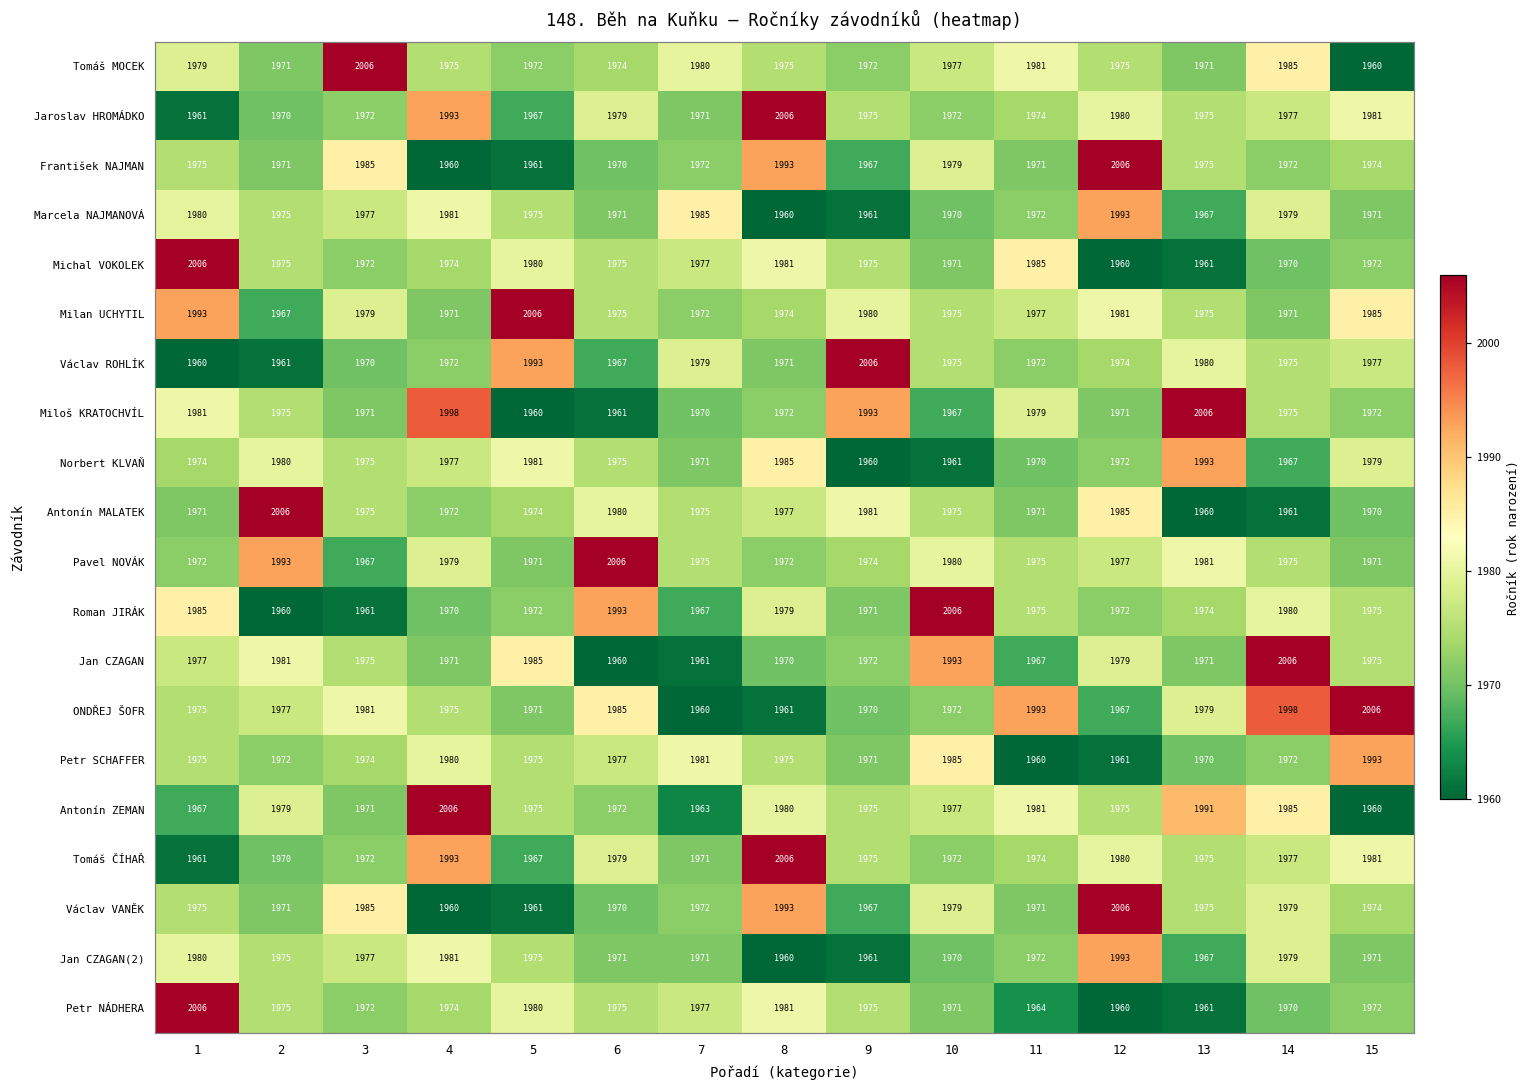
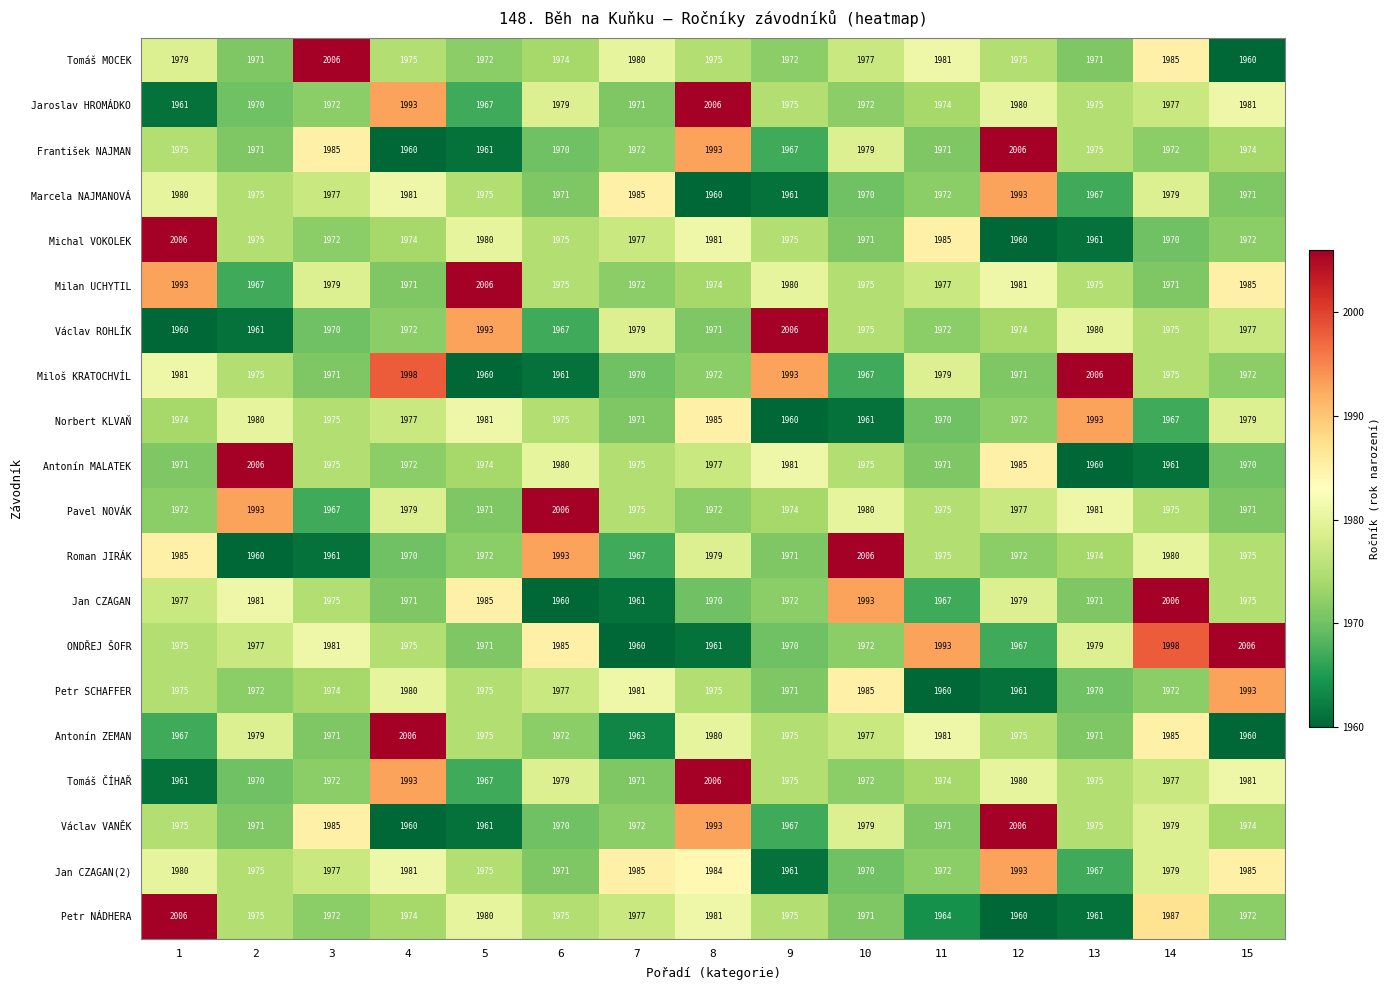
Antonín ZEMAN, 13: 1991 -> 1971
Jan CZAGAN(2), 7: 1971 -> 1985
Jan CZAGAN(2), 8: 1960 -> 1984
Jan CZAGAN(2), 15: 1971 -> 1985
Petr NÁDHERA, 14: 1970 -> 1987
